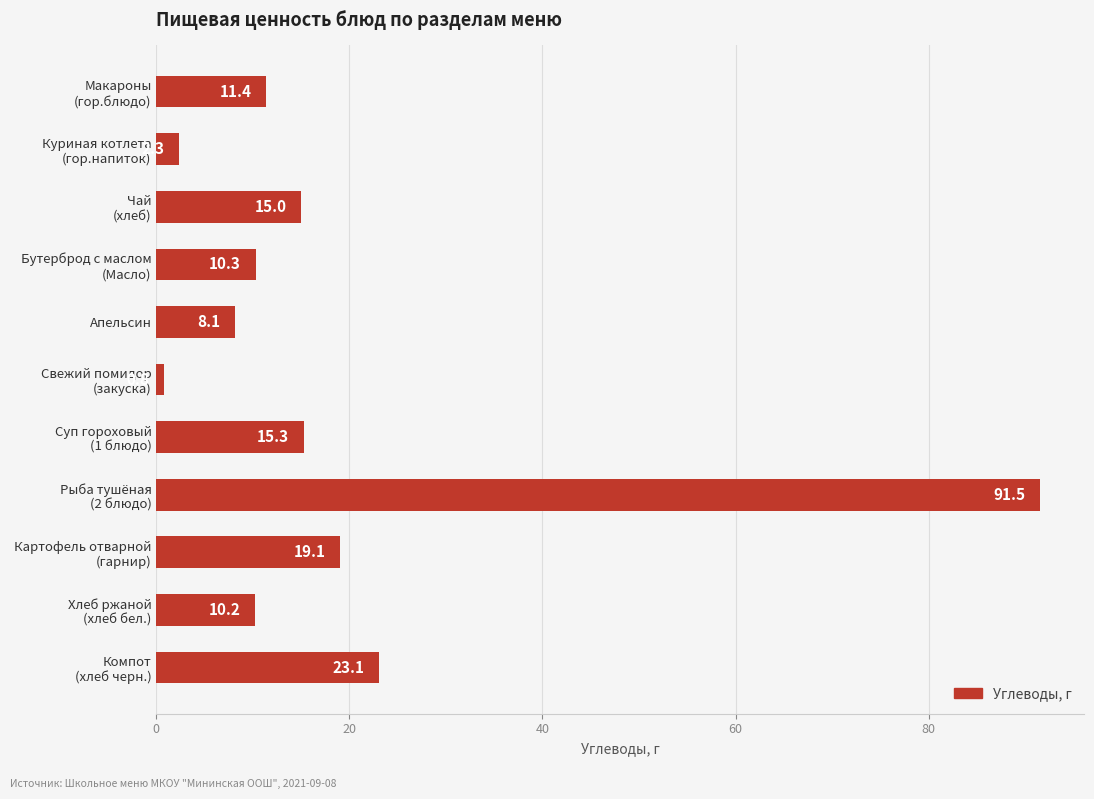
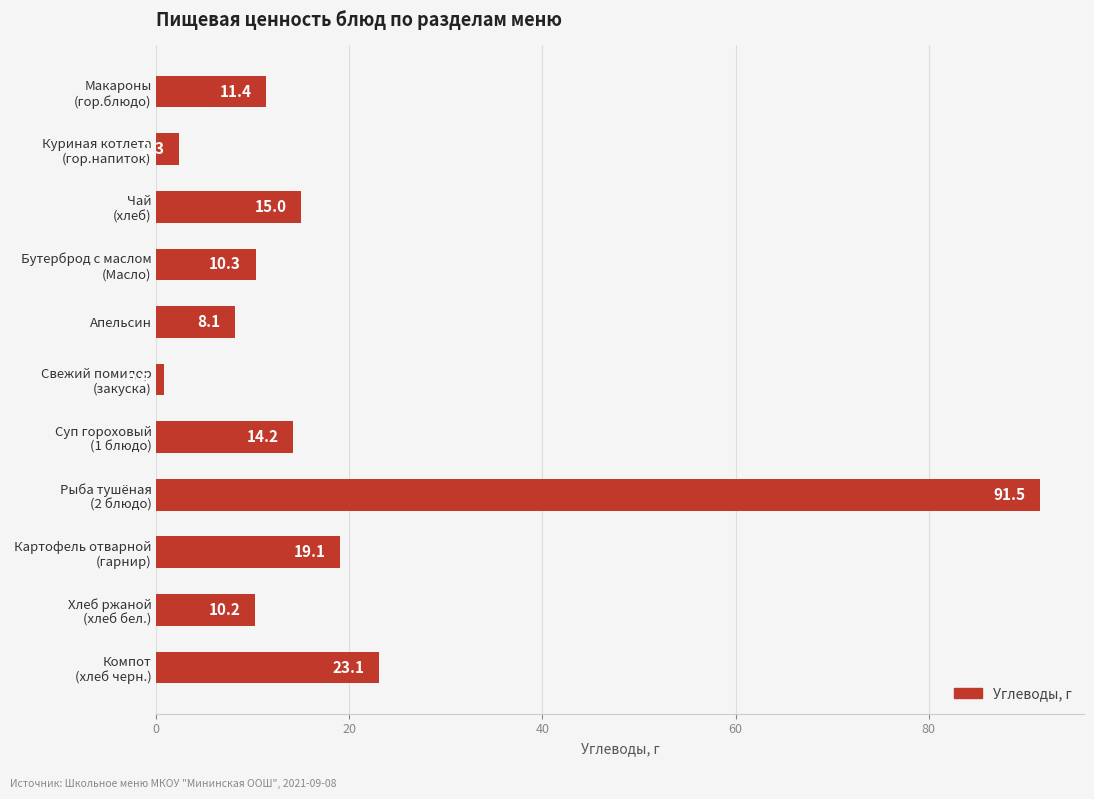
Суп гороховый (1 блюдо): 15.3 -> 14.2
